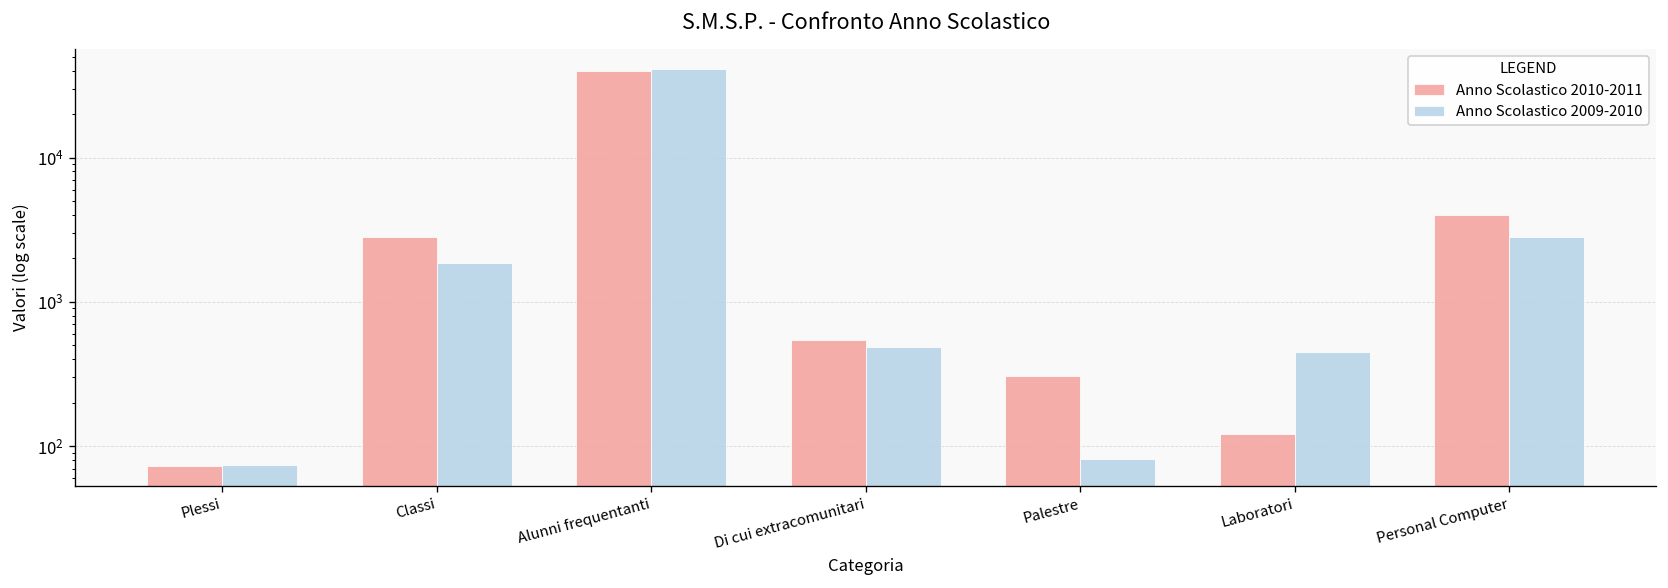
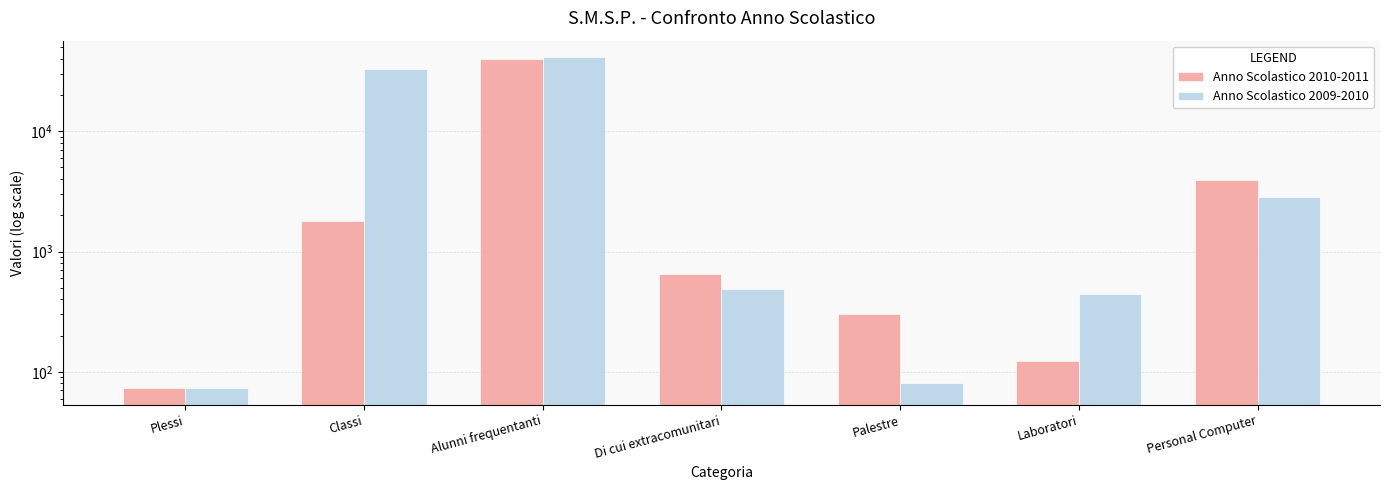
Anno Scolastico 2010-2011, Classi: 2800 -> 1800
Anno Scolastico 2009-2010, Classi: 1900 -> 33000
Anno Scolastico 2010-2011, Di cui extracomunitari: 500 -> 600
